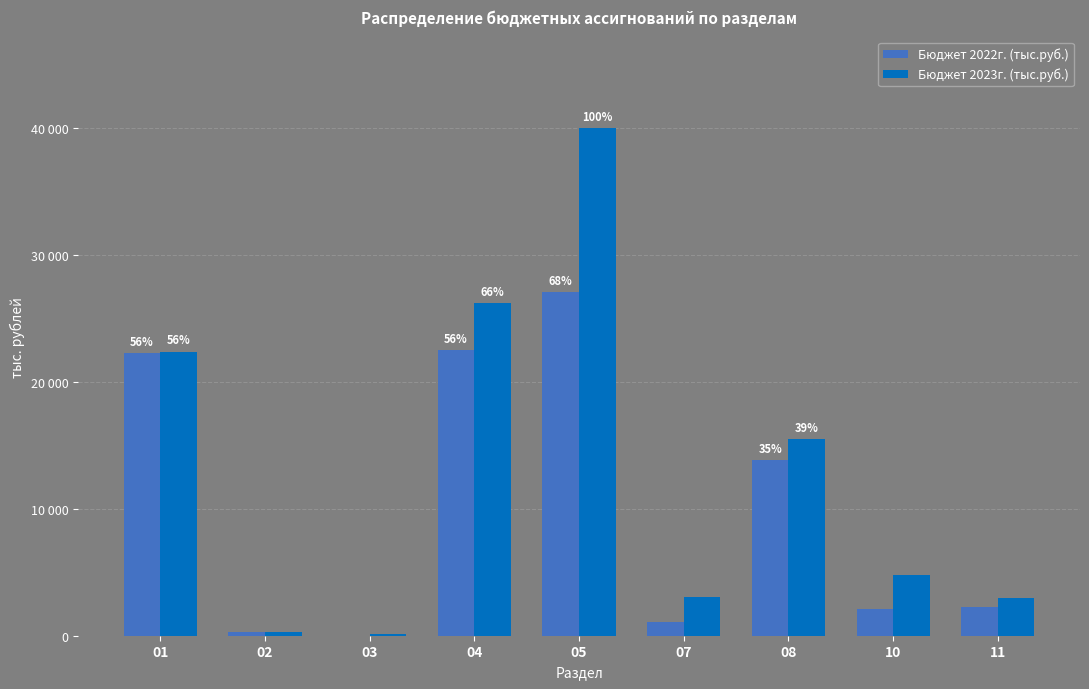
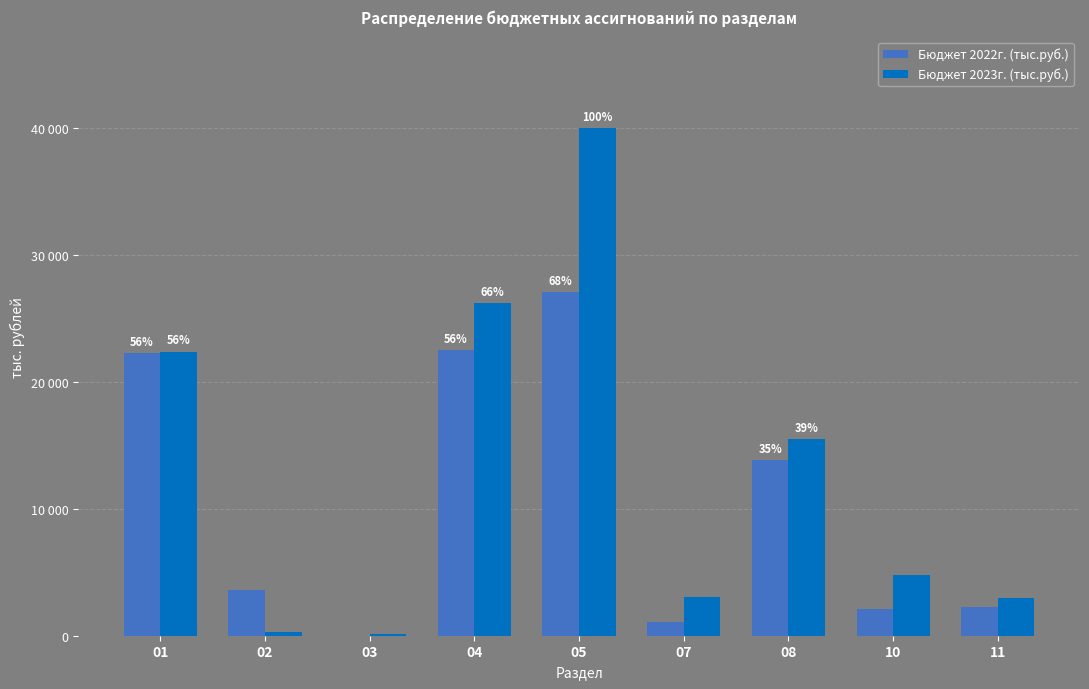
Бюджет 2022г. (тыс.руб.), 02: 300 -> 3600
